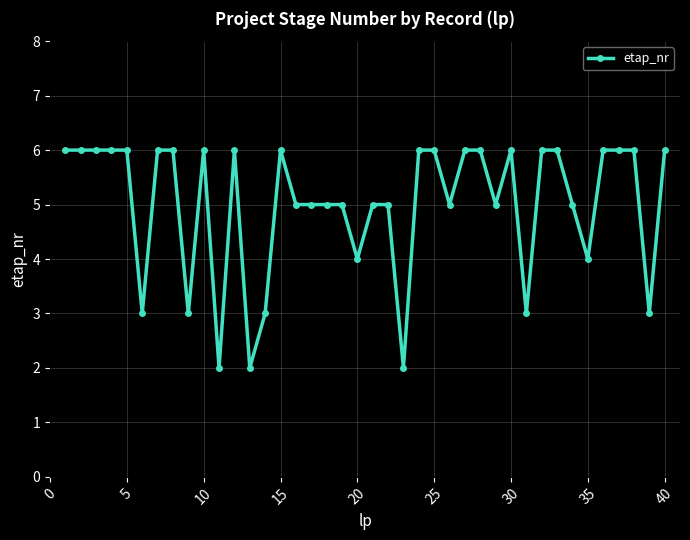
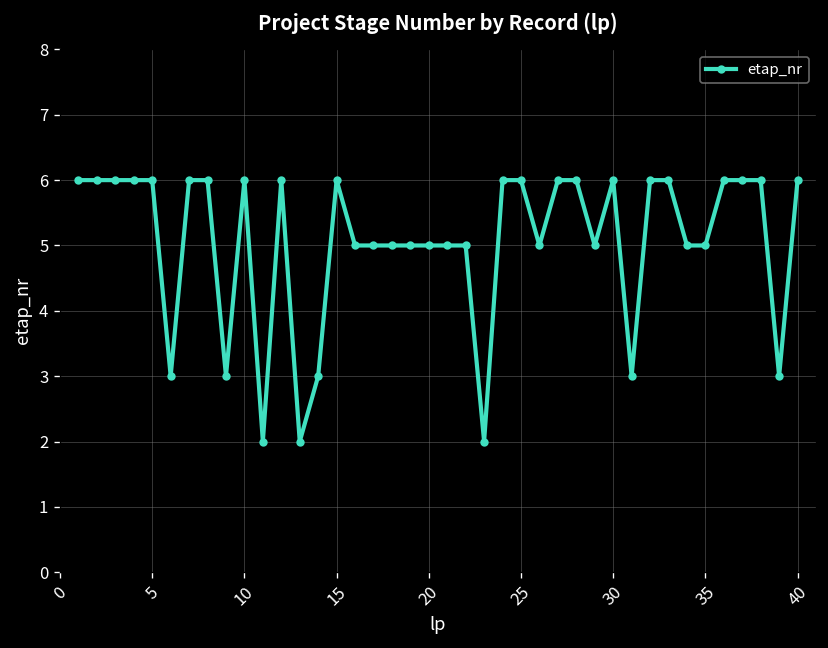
20: 4 -> 5
35: 4 -> 5
